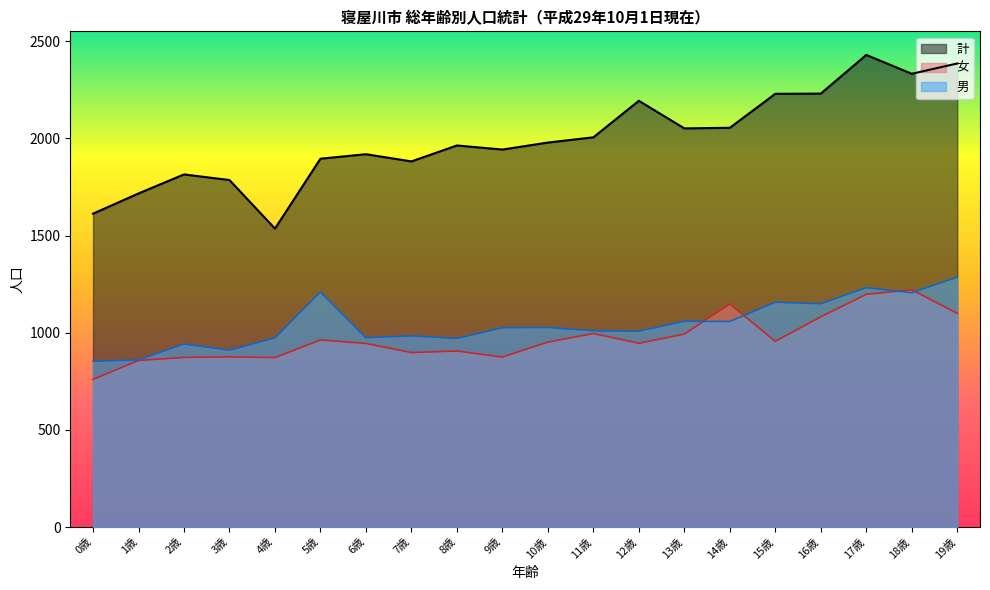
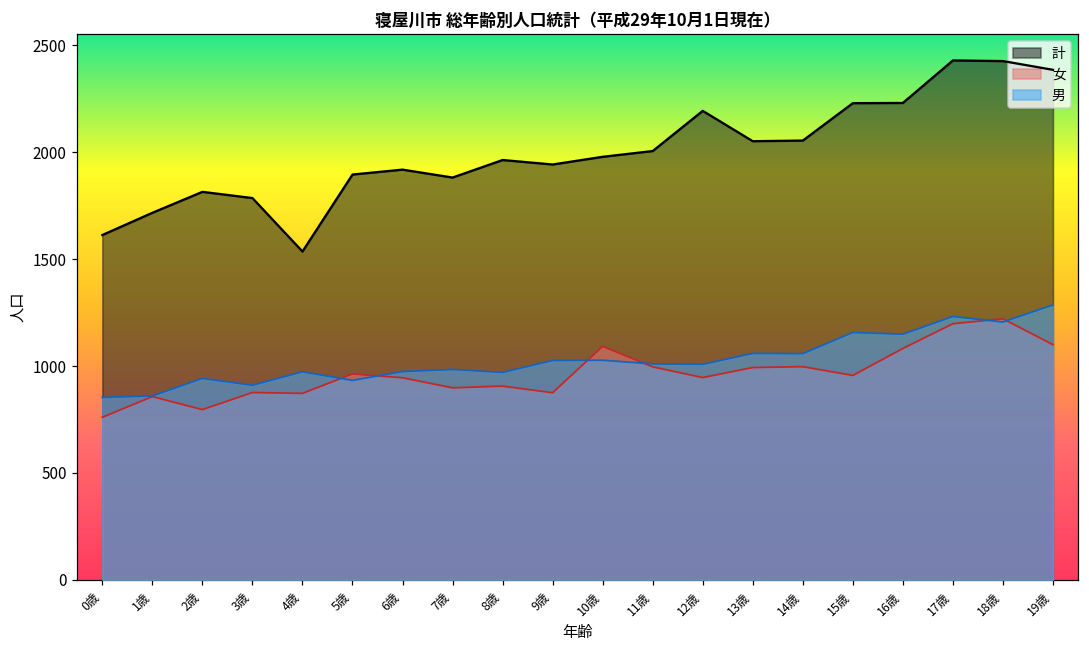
女, 2歳: 870 -> 800
男, 5歳: 1210 -> 930
女, 10歳: 950 -> 1090
女, 14歳: 1150 -> 1000
計, 18歳: 2330 -> 2430
